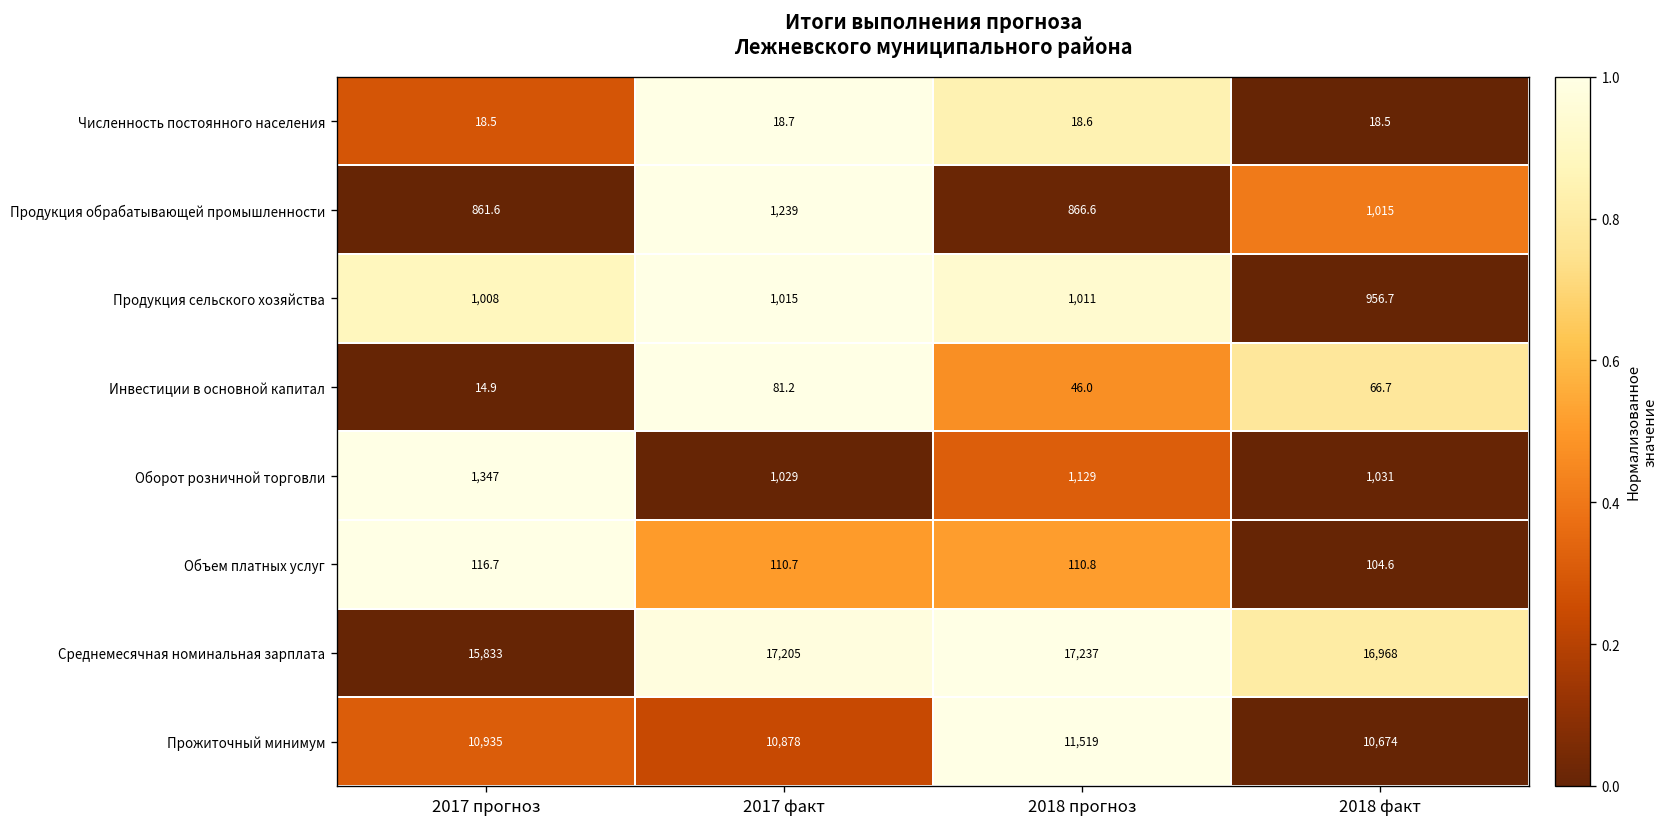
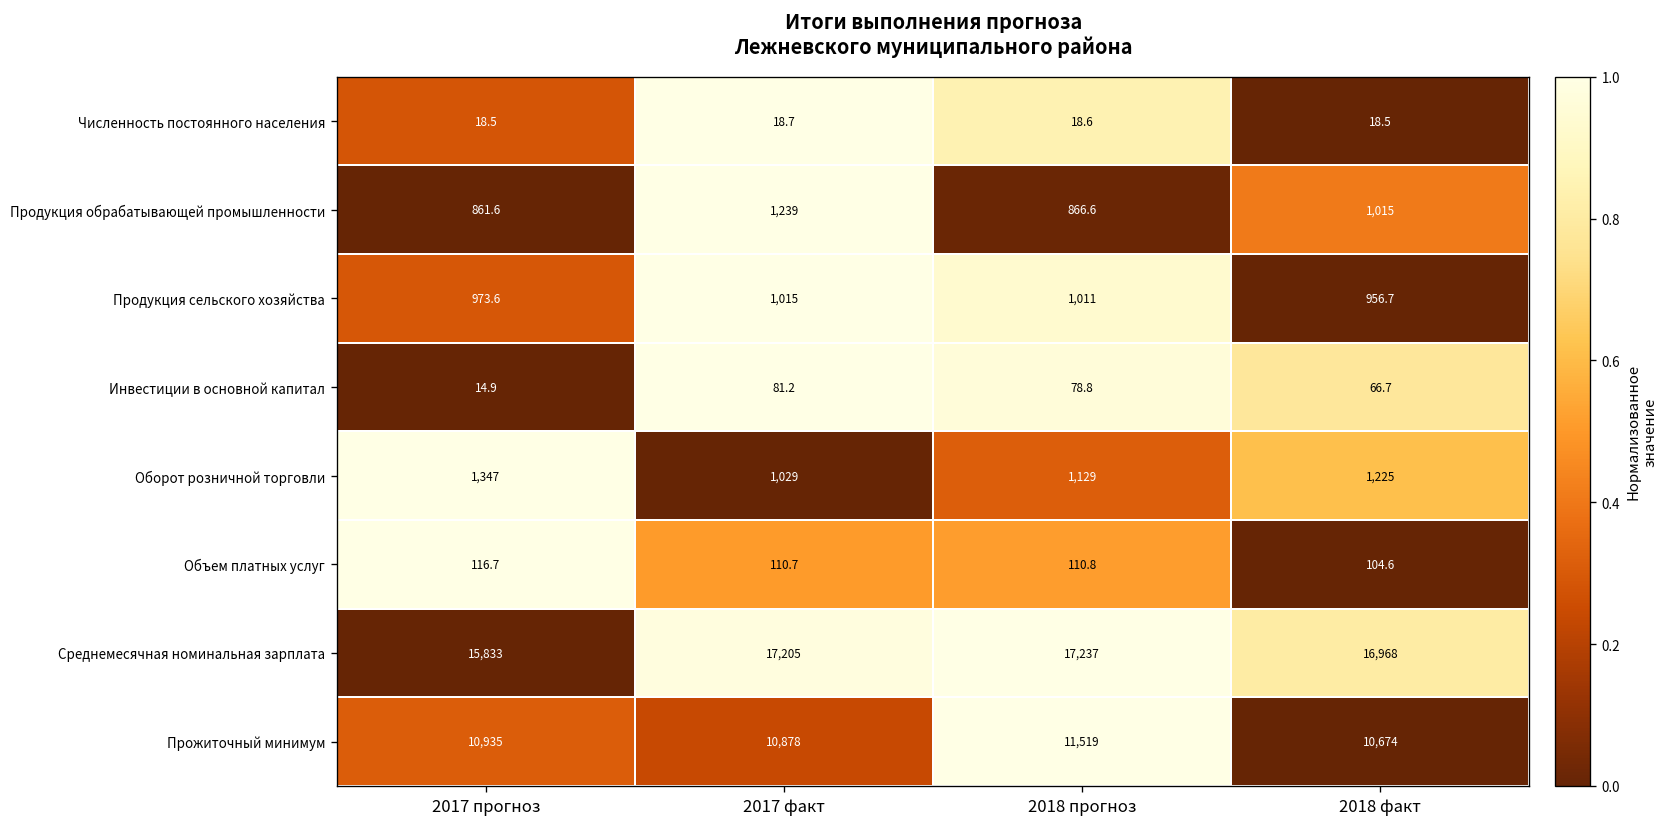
Продукция сельского хозяйства, 2017 прогноз: 1,008 -> 973.6
Инвестиции в основной капитал, 2018 прогноз: 46.0 -> 78.8
Оборот розничной торговли, 2018 факт: 1,031 -> 1,225
